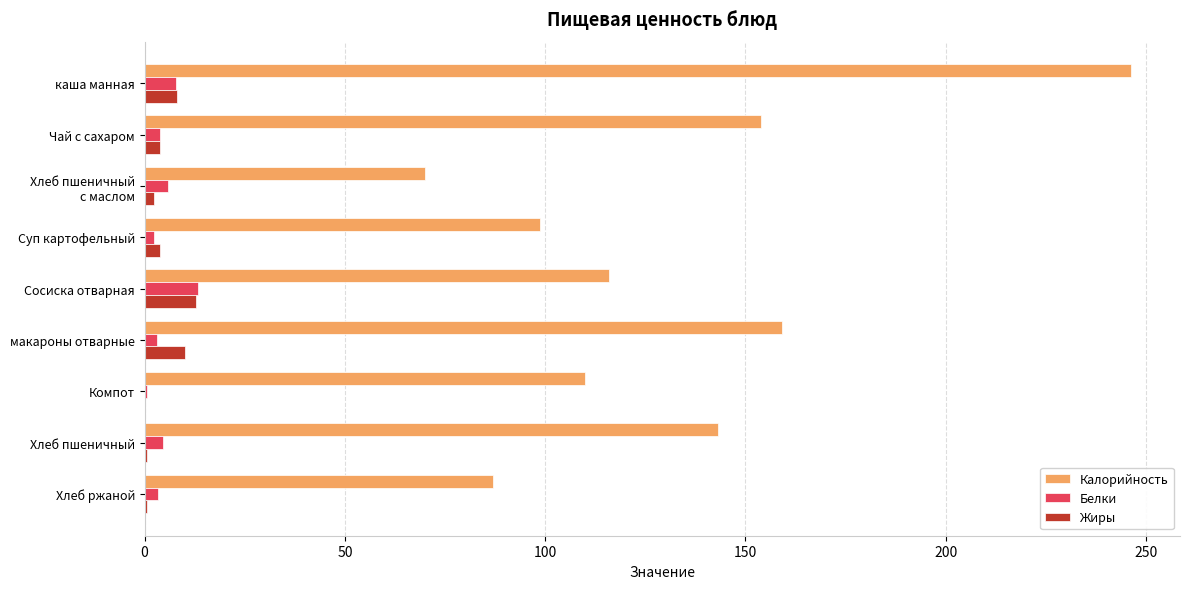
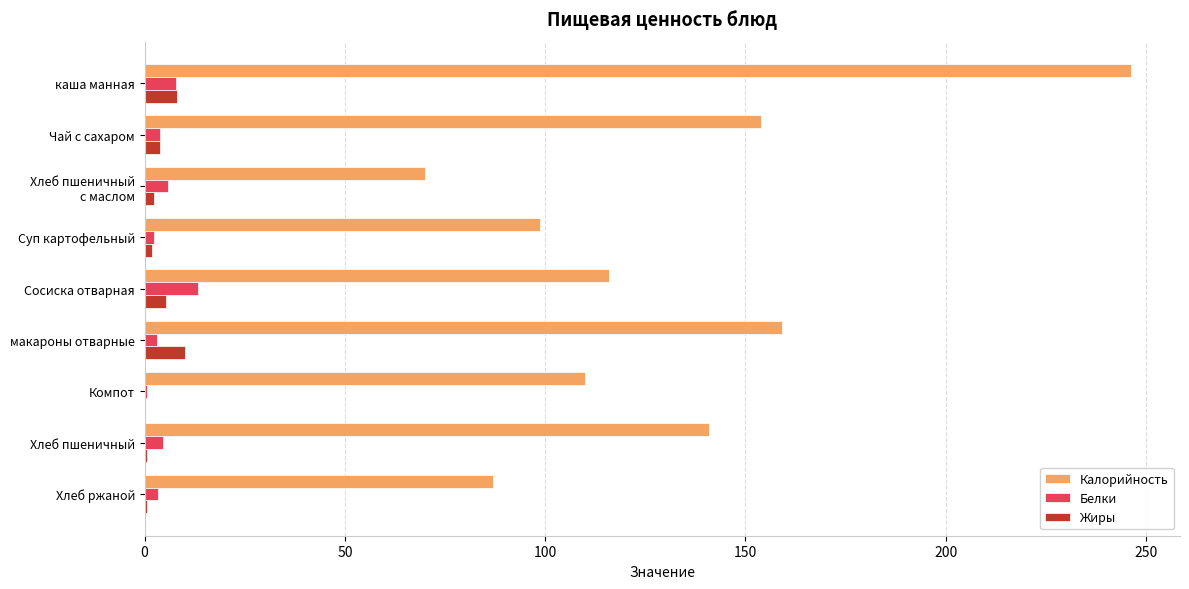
Жиры, Суп картофельный: 4 -> 2
Жиры, Сосиска отварная: 13 -> 5
Калорийность, Хлеб пшеничный: 143 -> 141
